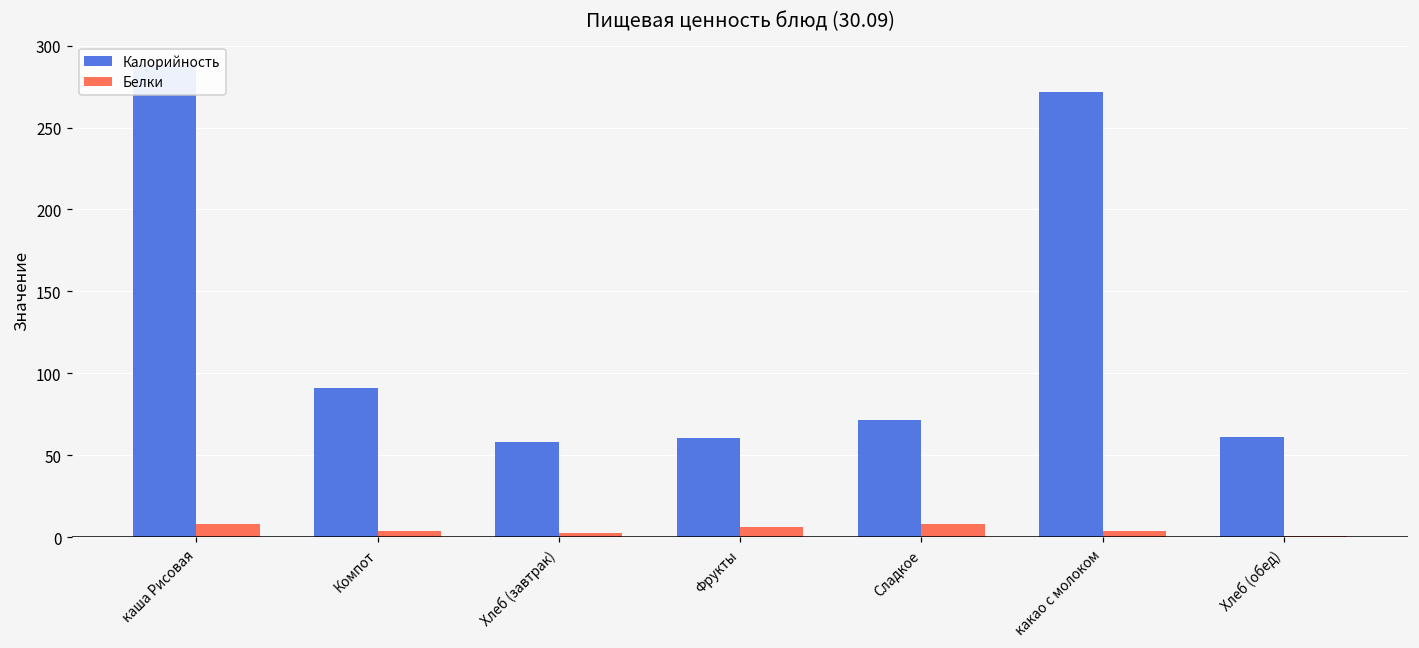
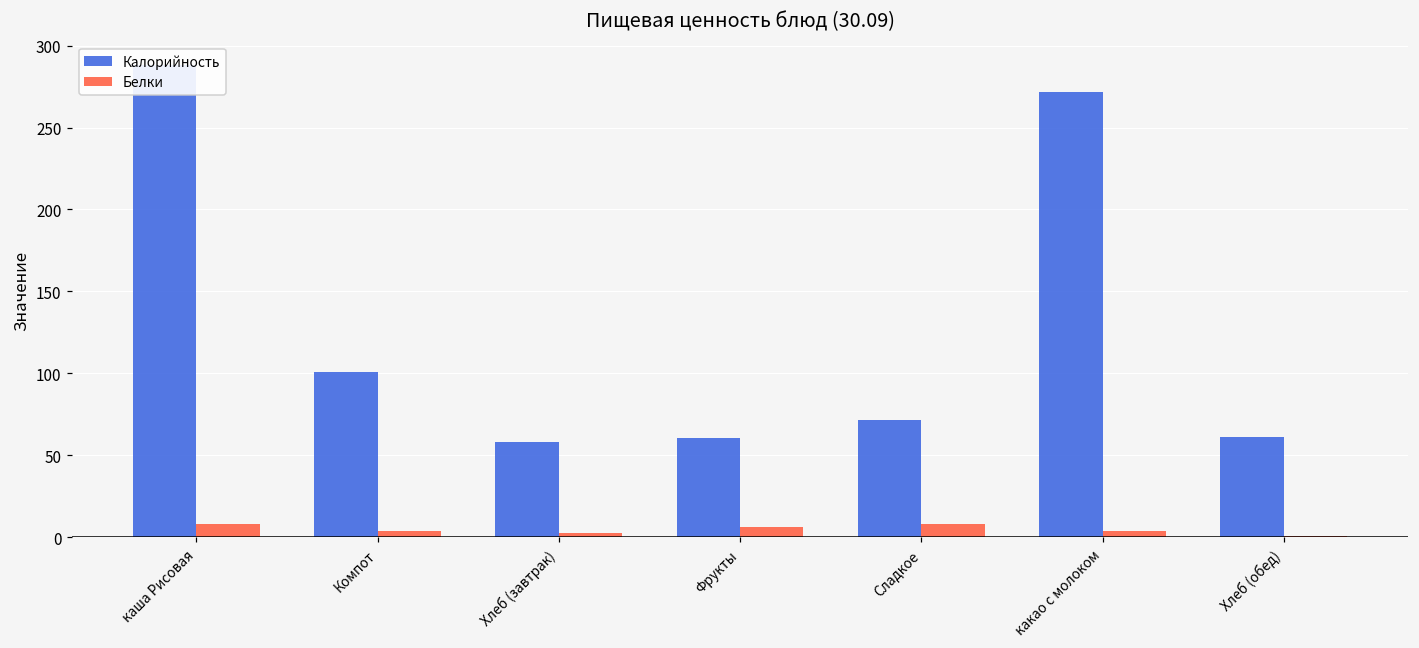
Калорийность, Компот: 91 -> 101
